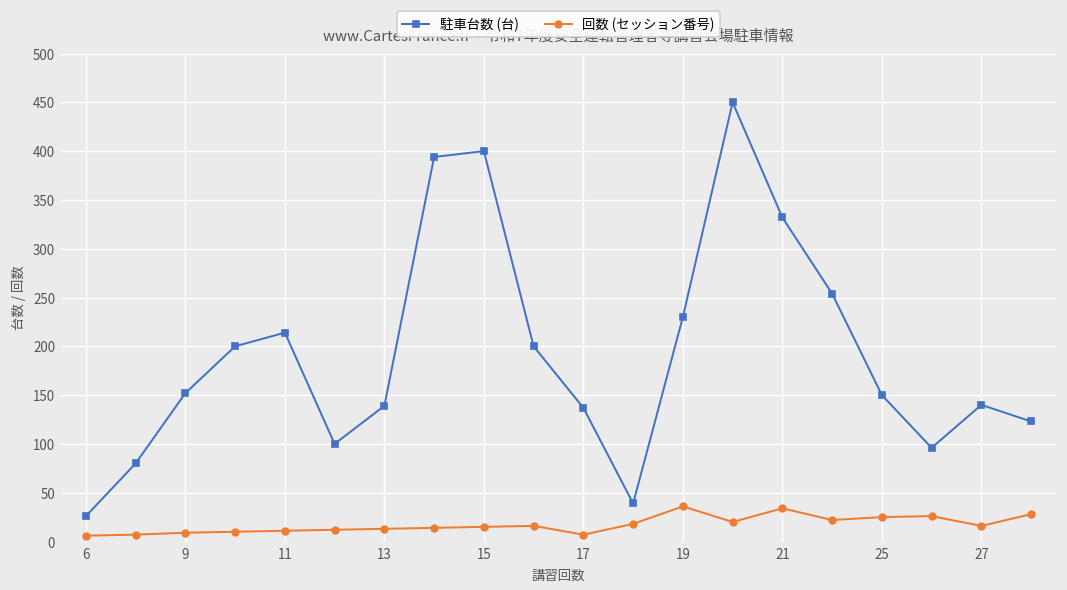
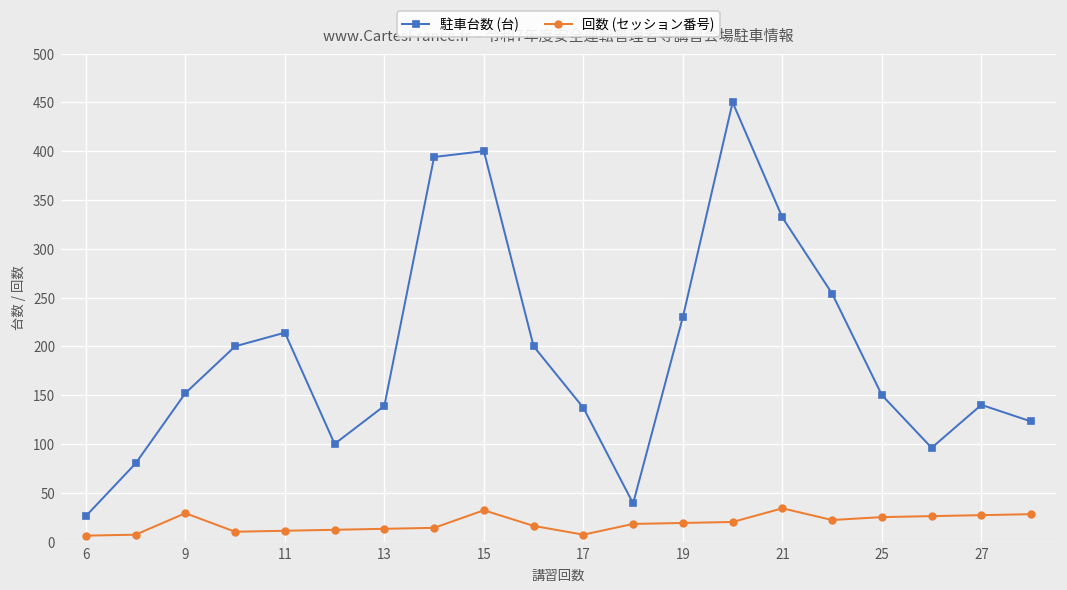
回数 (セッション番号), 9: 10 -> 30
回数 (セッション番号), 15: 20 -> 30
回数 (セッション番号), 19: 40 -> 20
回数 (セッション番号), 27: 20 -> 30
